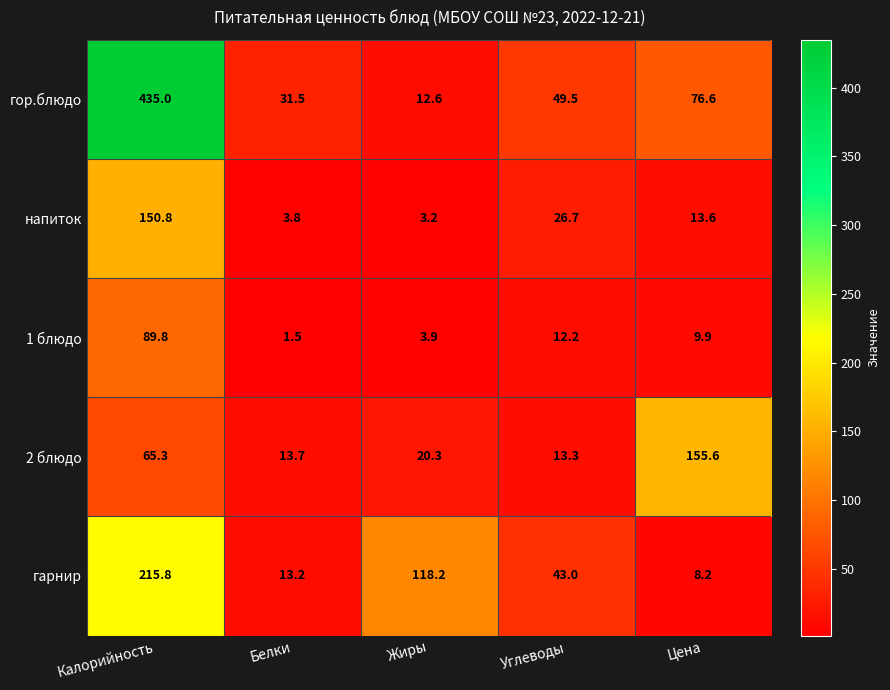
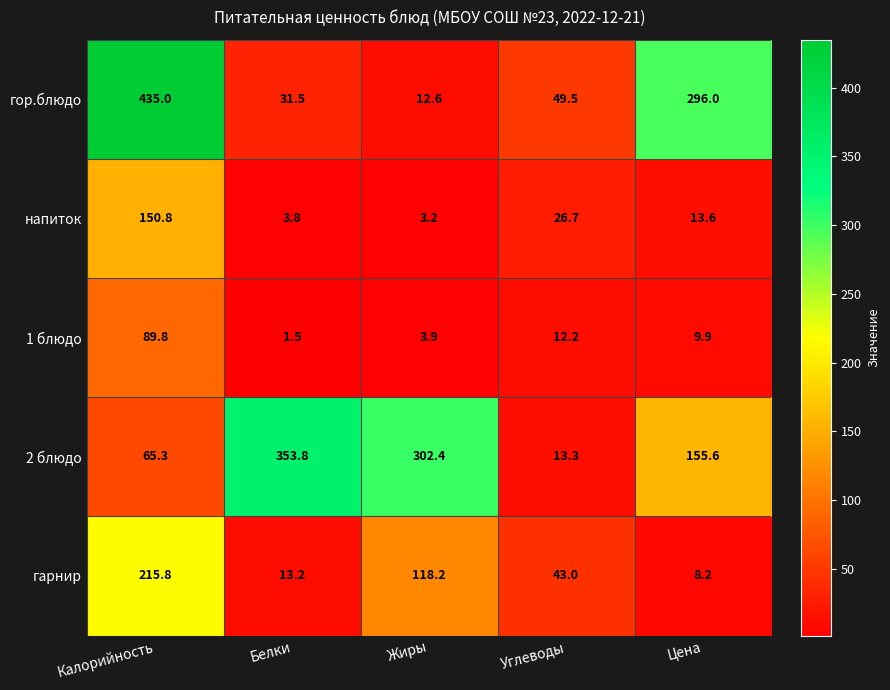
гор.блюдо, Цена: 76.6 -> 296.0
2 блюдо, Белки: 13.7 -> 353.8
2 блюдо, Жиры: 20.3 -> 302.4
